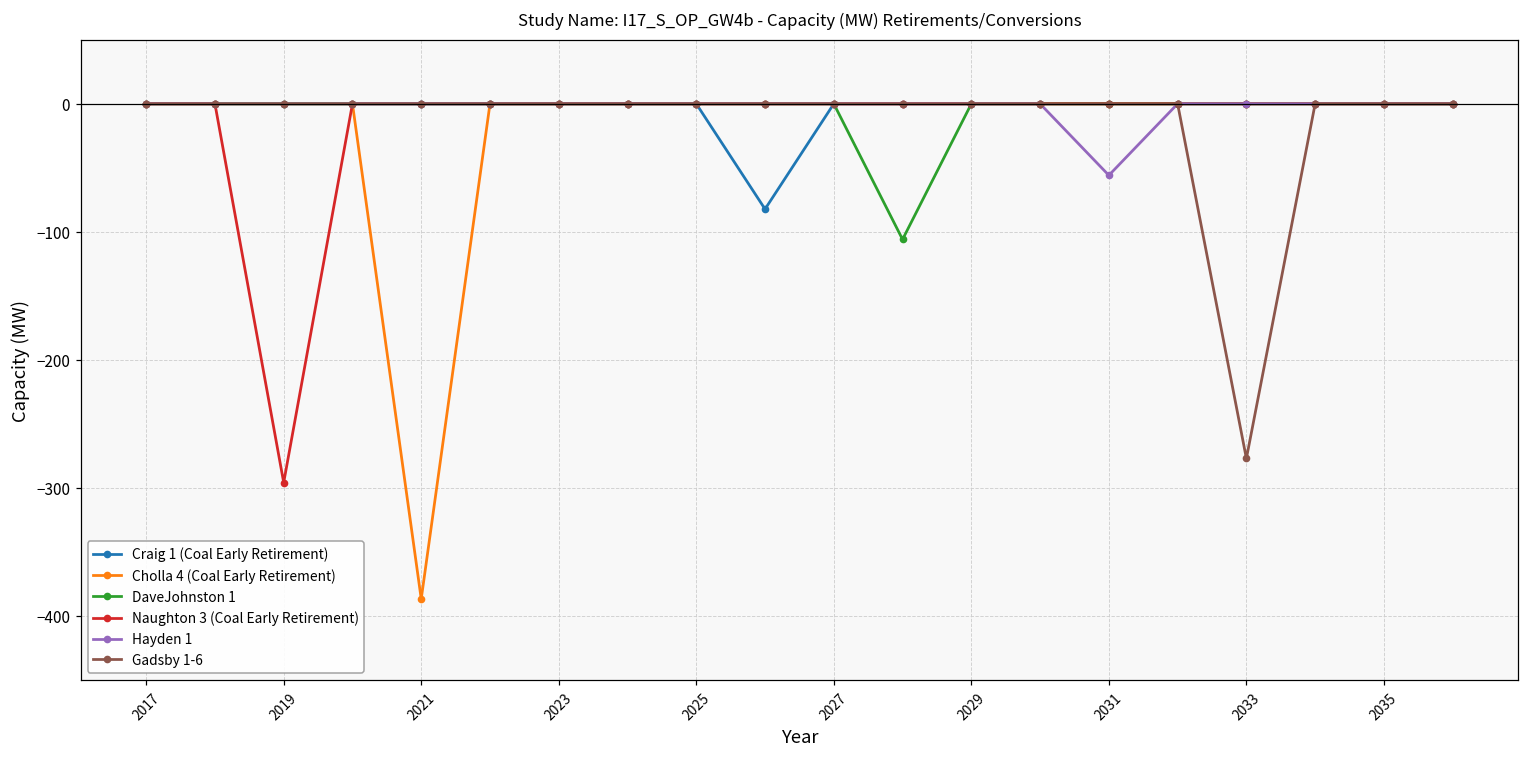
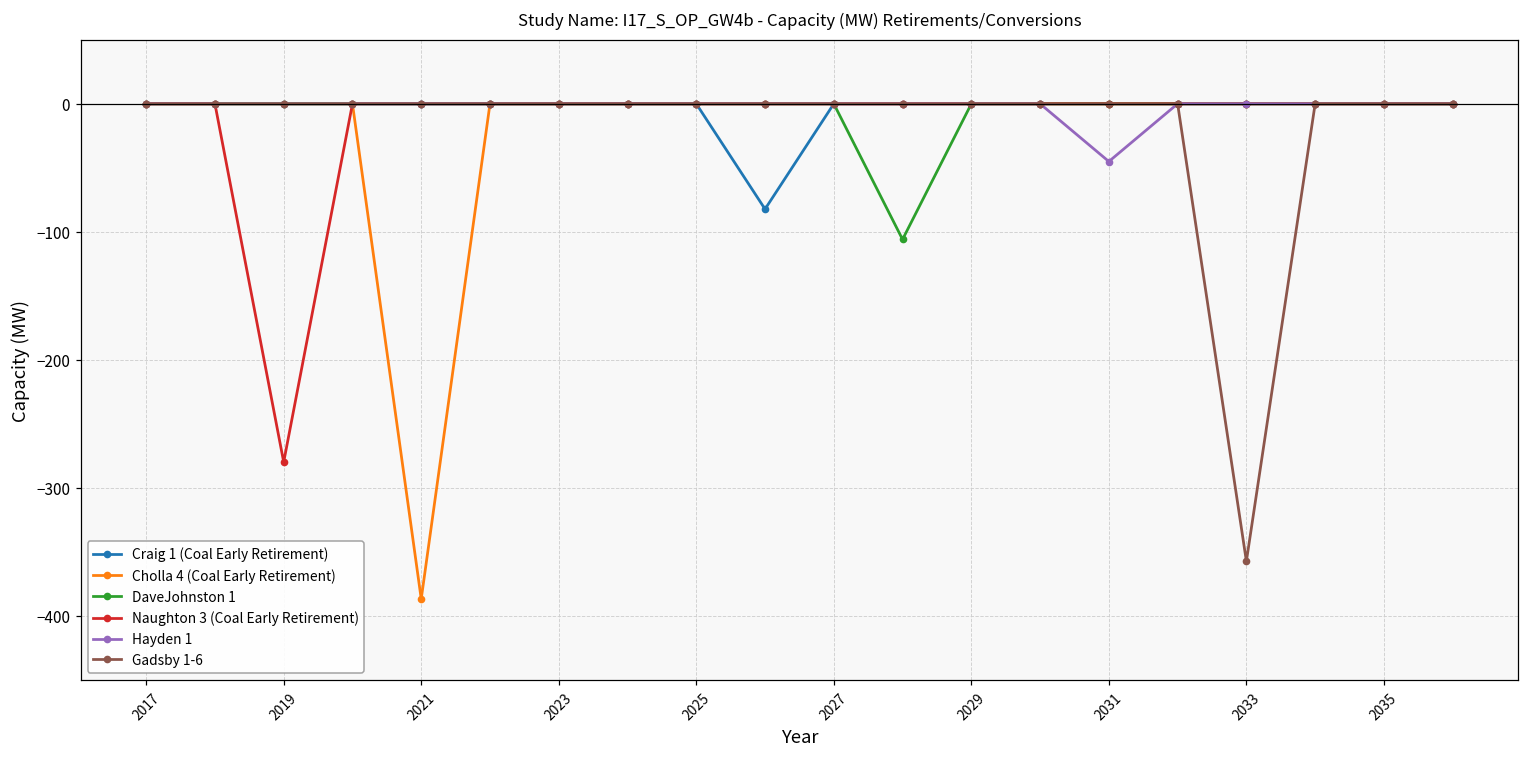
Naughton 3 (Coal Early Retirement), 2019: -296 -> -280
Hayden 1, 2031: -56 -> -45
Gadsby 1-6, 2033: -277 -> -358
